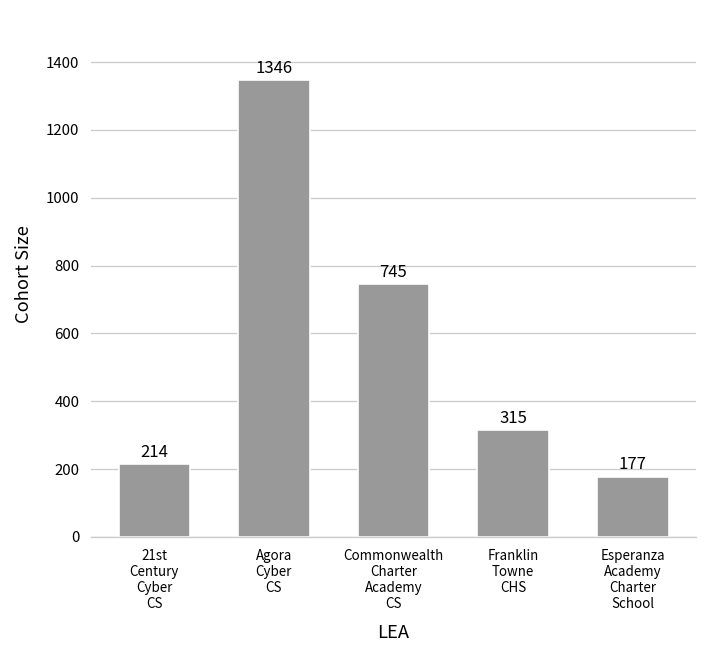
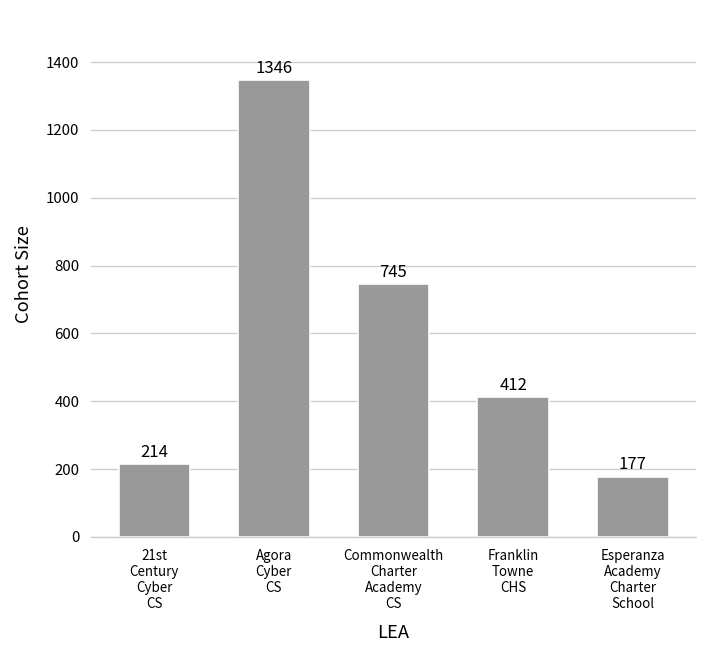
Franklin Towne CHS: 315 -> 412
